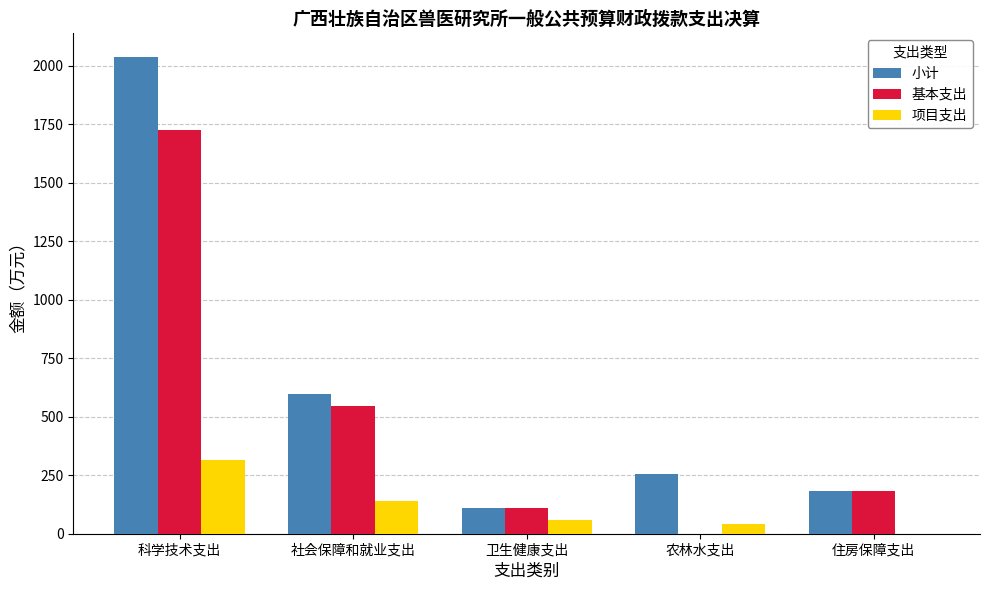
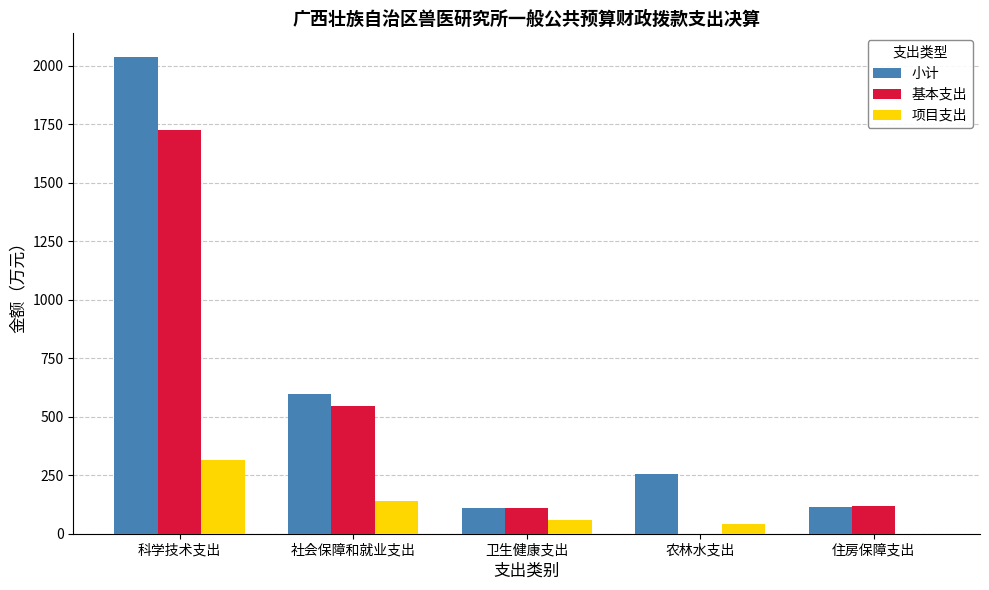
小计, 住房保障支出: 180 -> 120
基本支出, 住房保障支出: 180 -> 120
